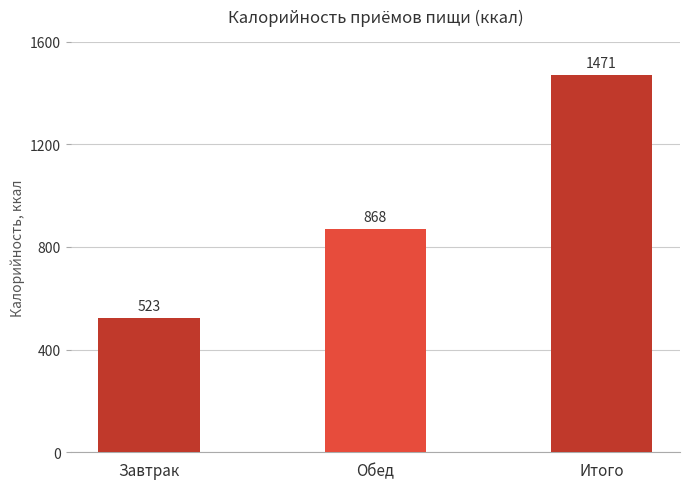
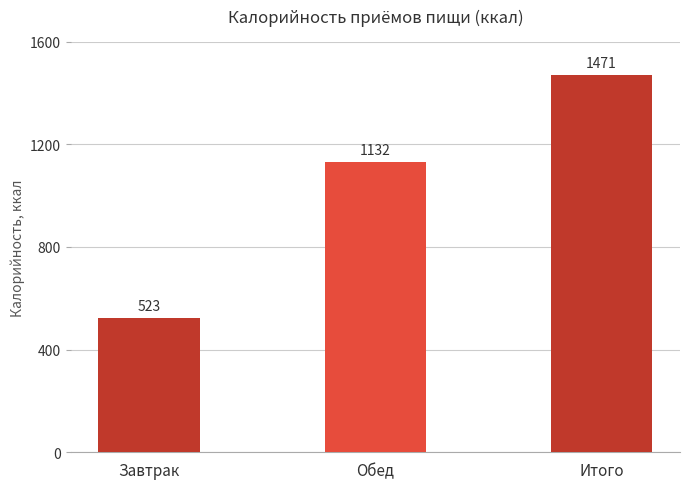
Обед: 868 -> 1132
